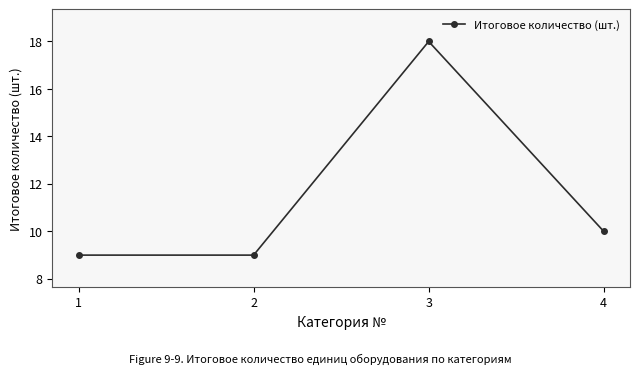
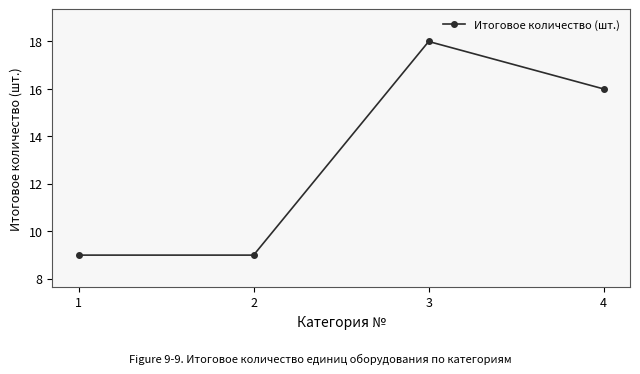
4: 10 -> 16
